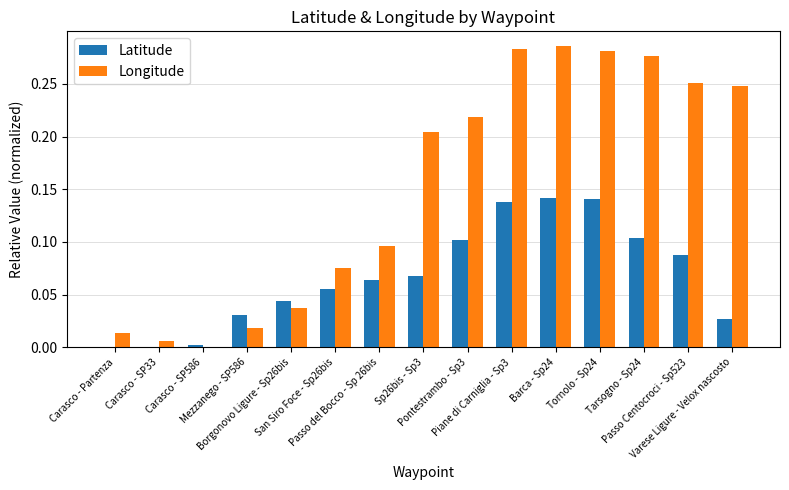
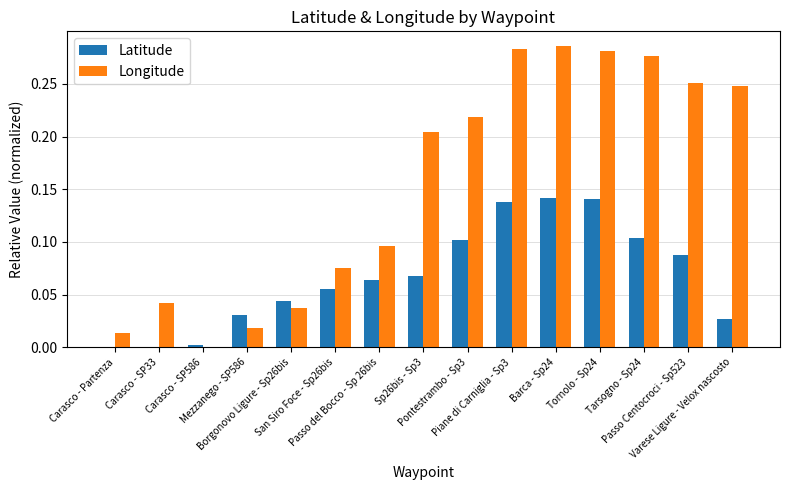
Longitude, Carasco - SP33: 0.006 -> 0.042
